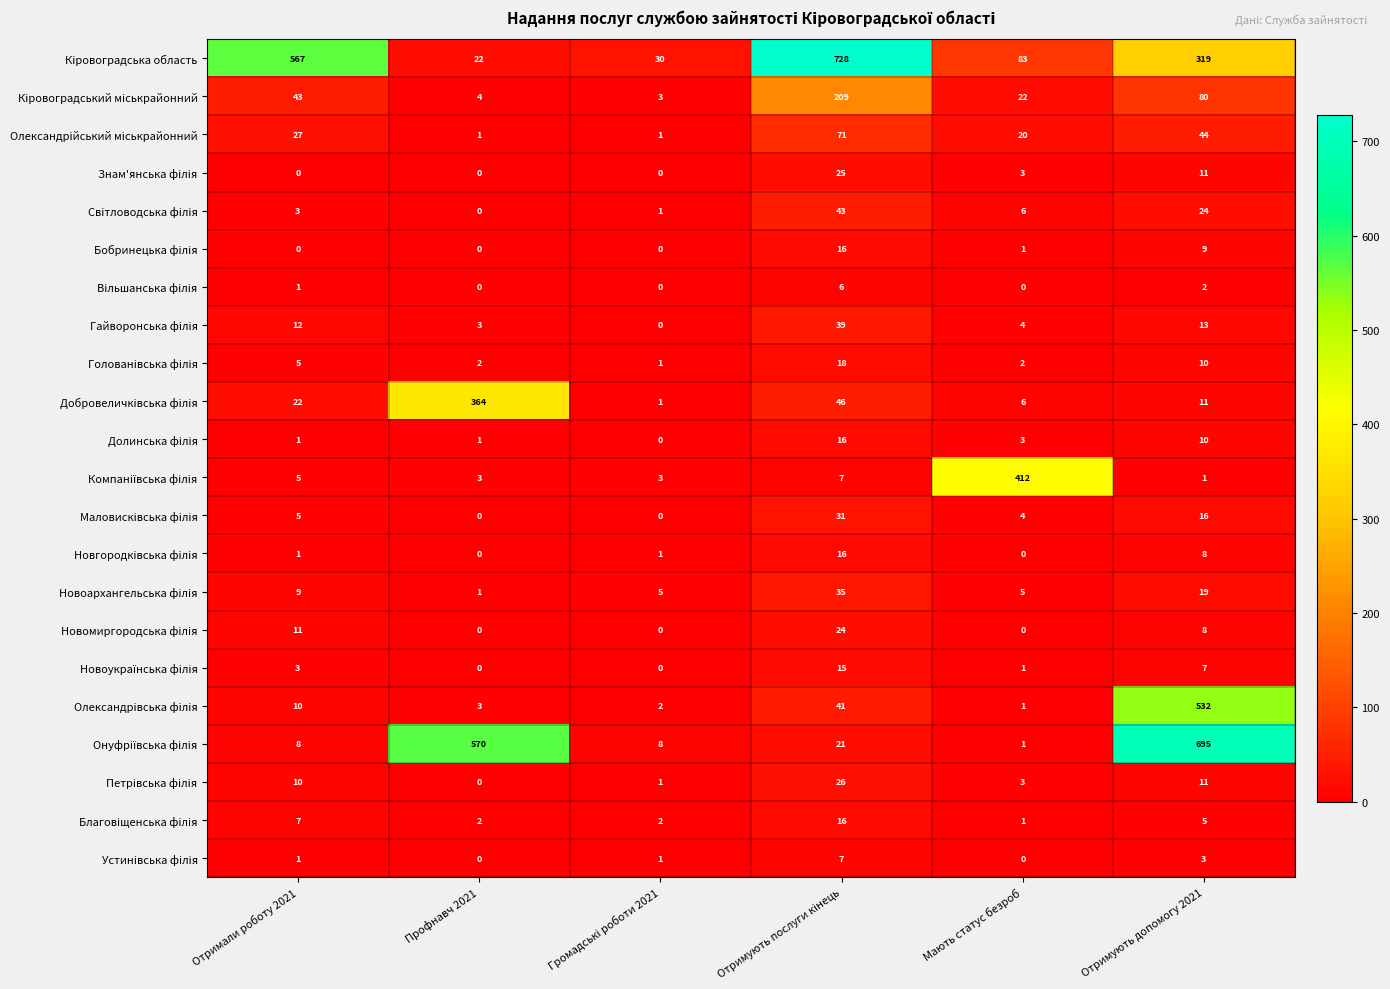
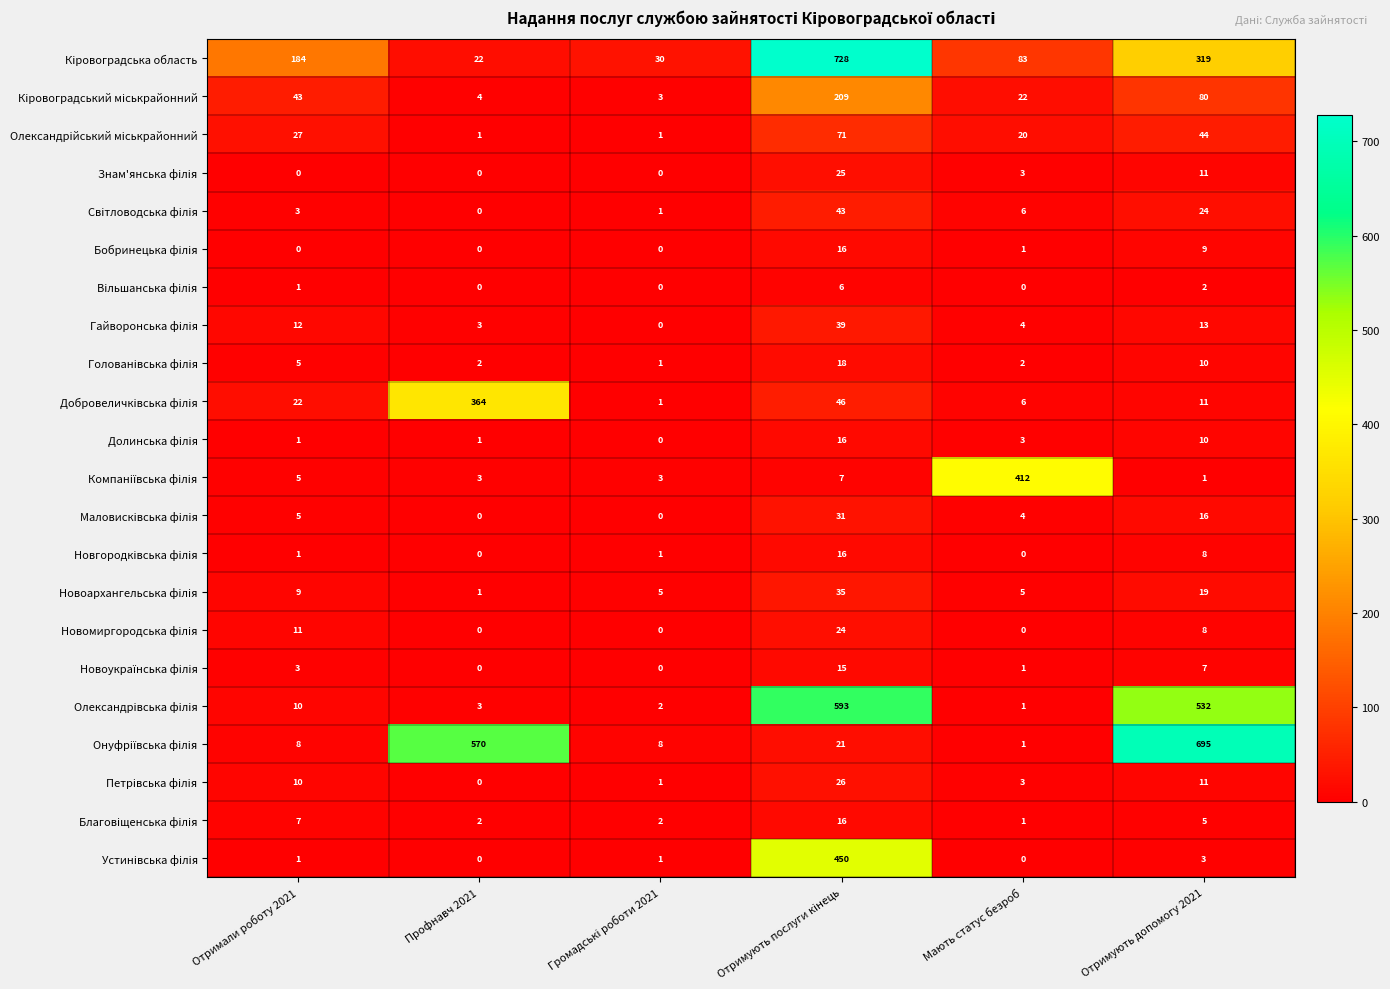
Кіровоградська область, Отримали роботу 2021: 567 -> 184
Олександрівська філія, Отримують послуги кінець: 41 -> 593
Устинівська філія, Отримують послуги кінець: 7 -> 450
